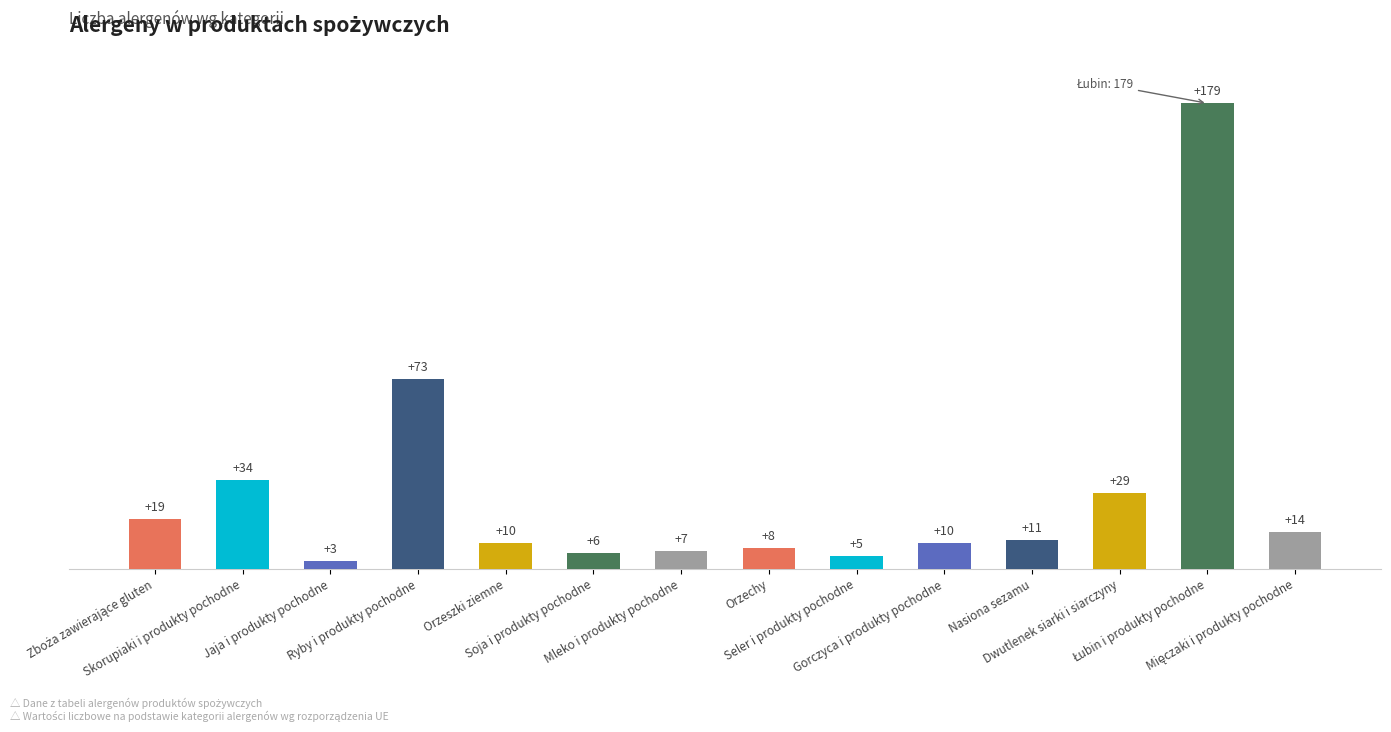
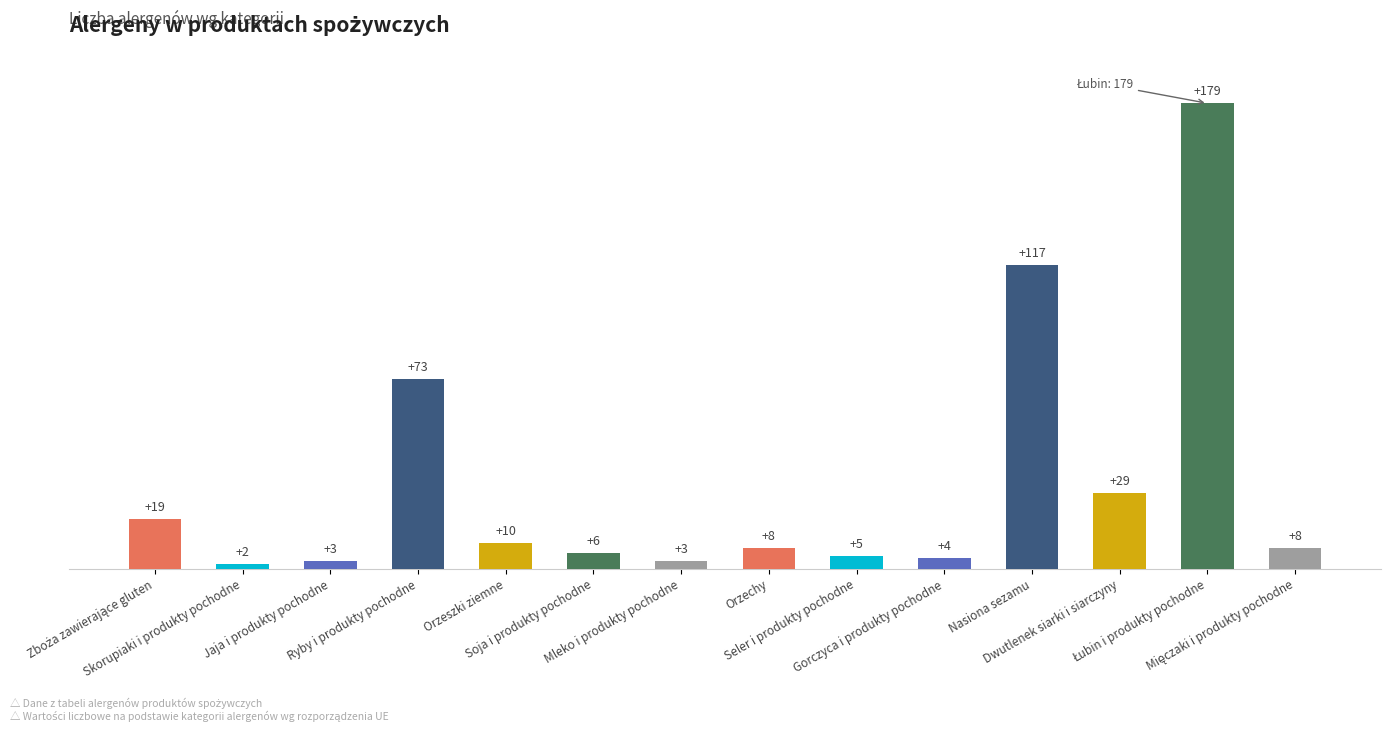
Skorupiaki i produkty pochodne: +34 -> +2
Mleko i produkty pochodne: +7 -> +3
Gorczyca i produkty pochodne: +10 -> +4
Nasiona sezamu: +11 -> +117
Mięczaki i produkty pochodne: +14 -> +8
